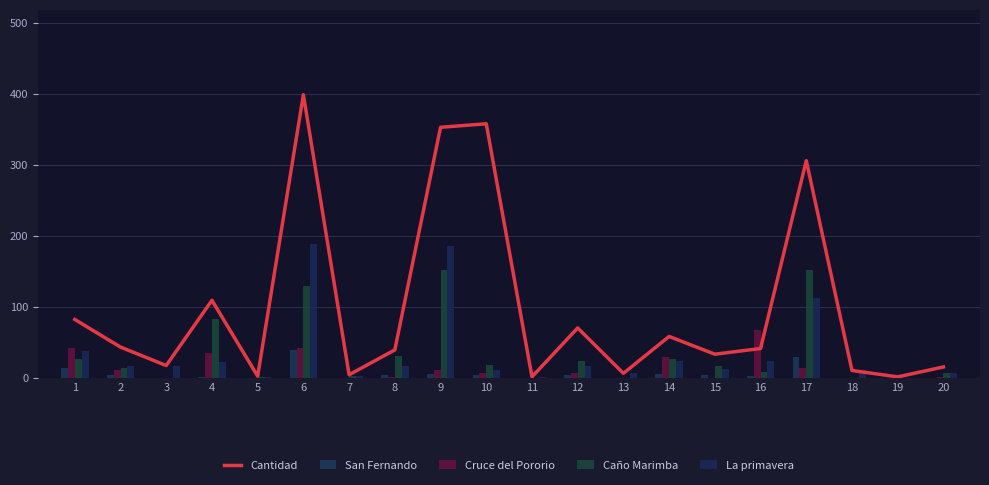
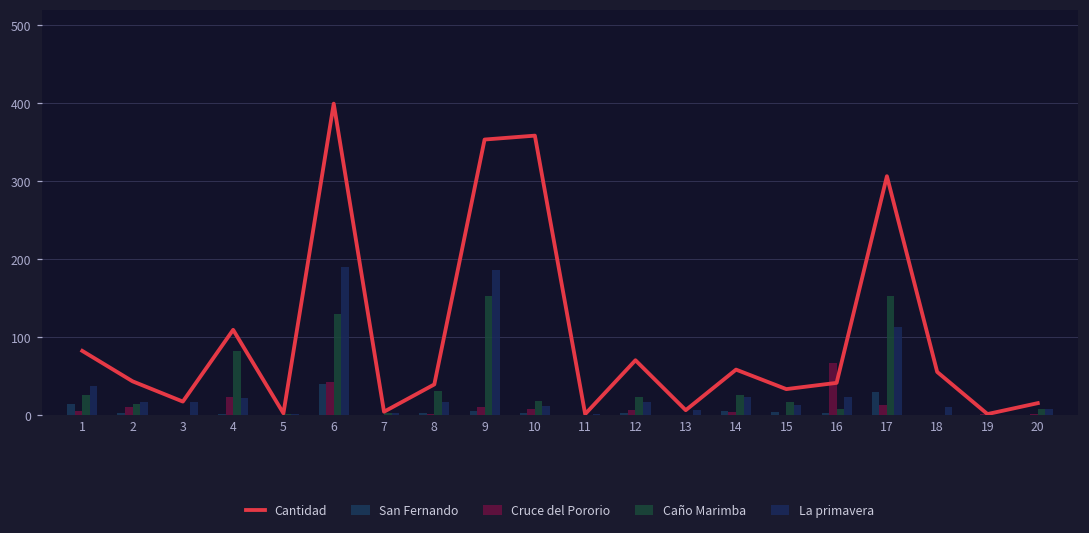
Cruce del Pororio, 1: 40 -> 10
Cruce del Pororio, 4: 40 -> 20
Cruce del Pororio, 14: 30 -> 0
Cantidad, 18: 10 -> 60
